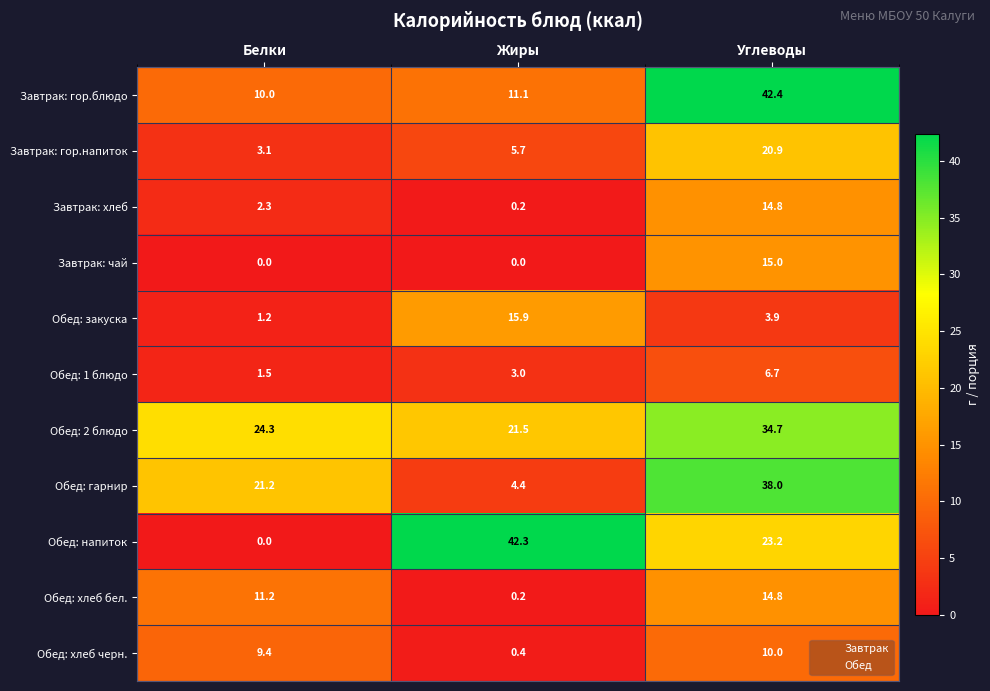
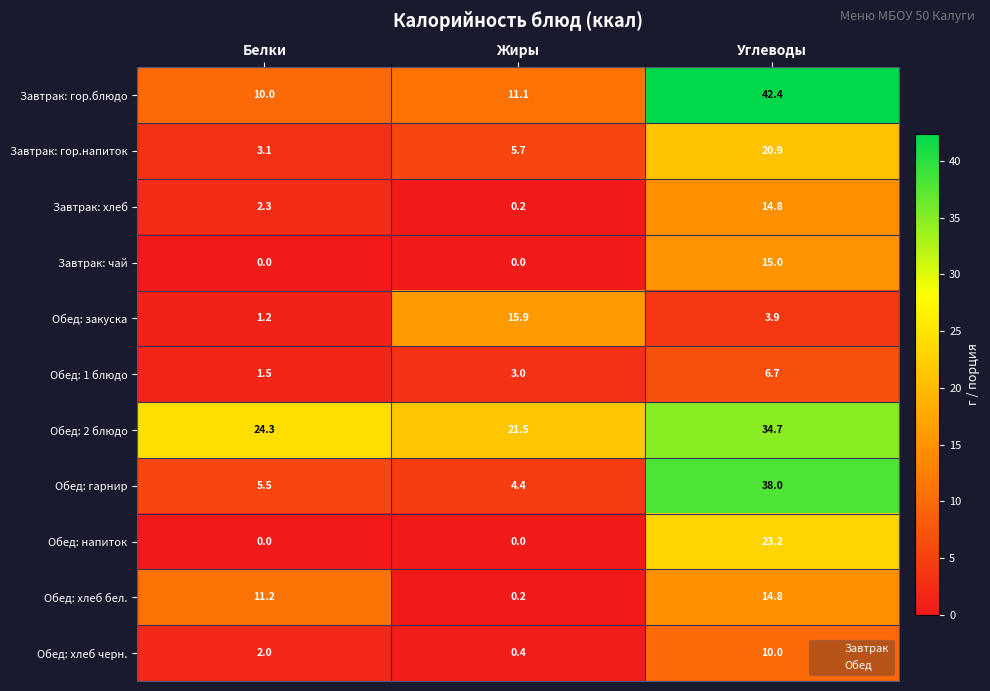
Обед: гарнир, Белки: 21.2 -> 5.5
Обед: напиток, Жиры: 42.3 -> 0.0
Обед: хлеб черн., Белки: 9.4 -> 2.0
